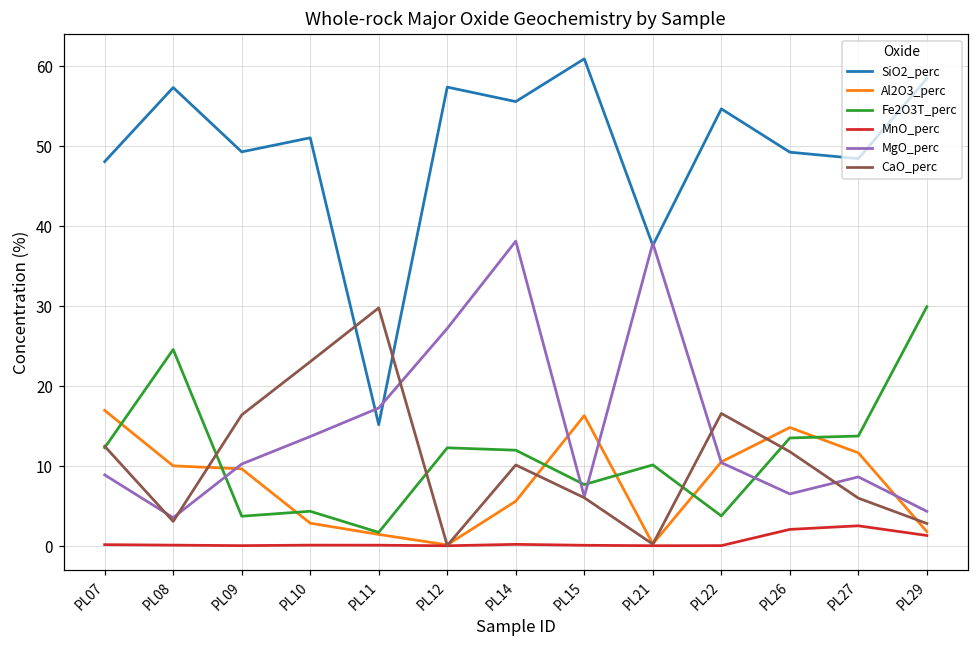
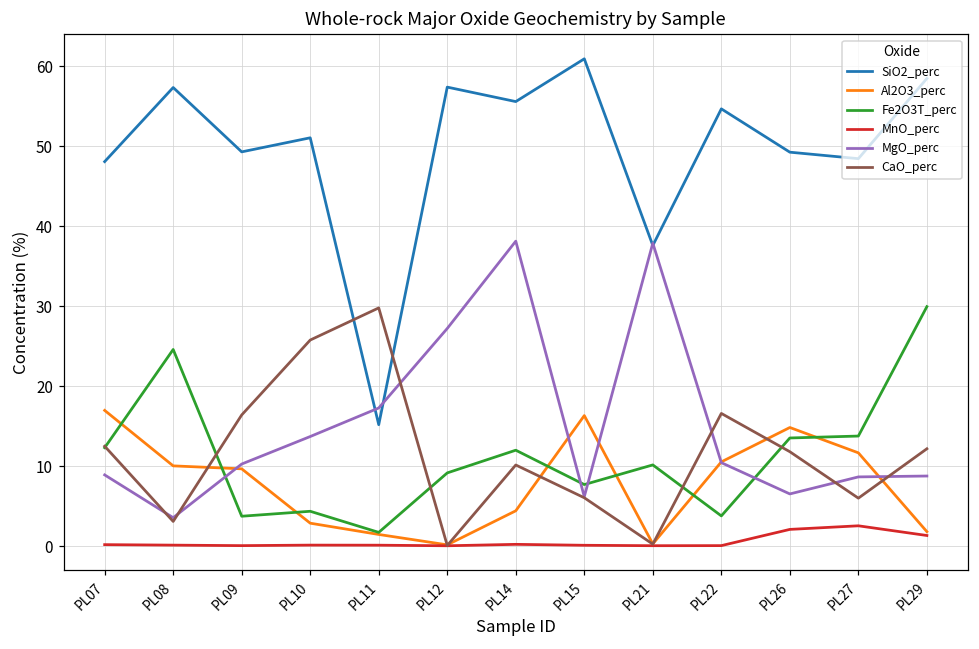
CaO_perc, PL10: 23 -> 26
Fe2O3T_perc, PL12: 12 -> 9
Al2O3_perc, PL14: 6 -> 4
MgO_perc, PL29: 4 -> 9
CaO_perc, PL29: 3 -> 12
